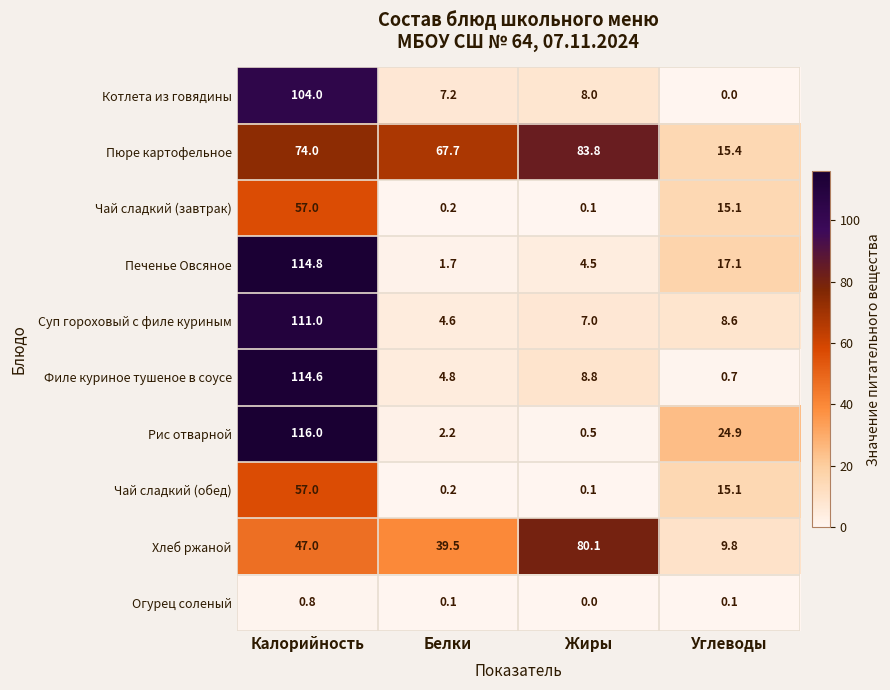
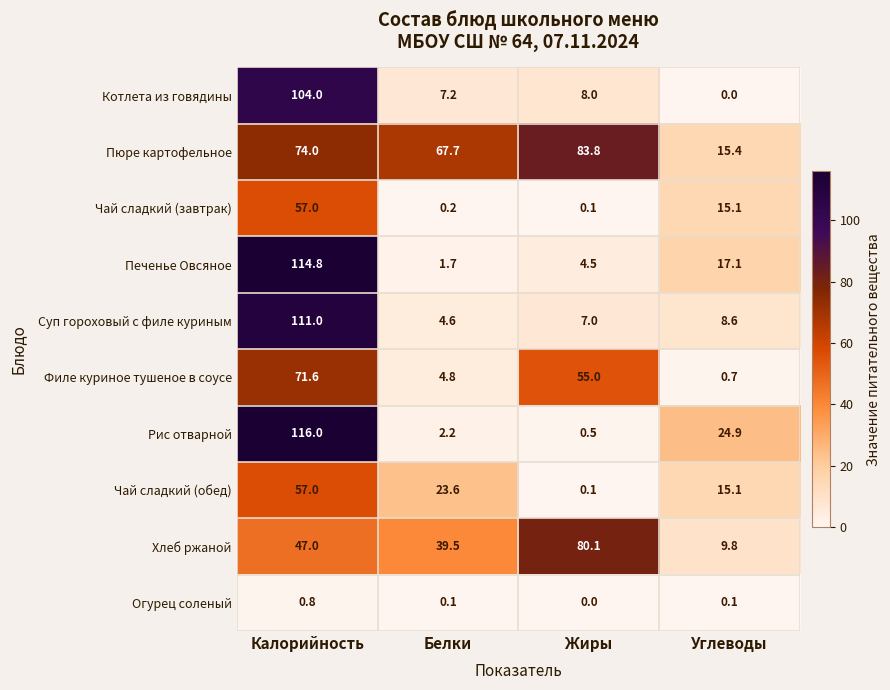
Филе куриное тушеное в соусе, Калорийность: 114.6 -> 71.6
Филе куриное тушеное в соусе, Жиры: 8.8 -> 55.0
Чай сладкий (обед), Белки: 0.2 -> 23.6
